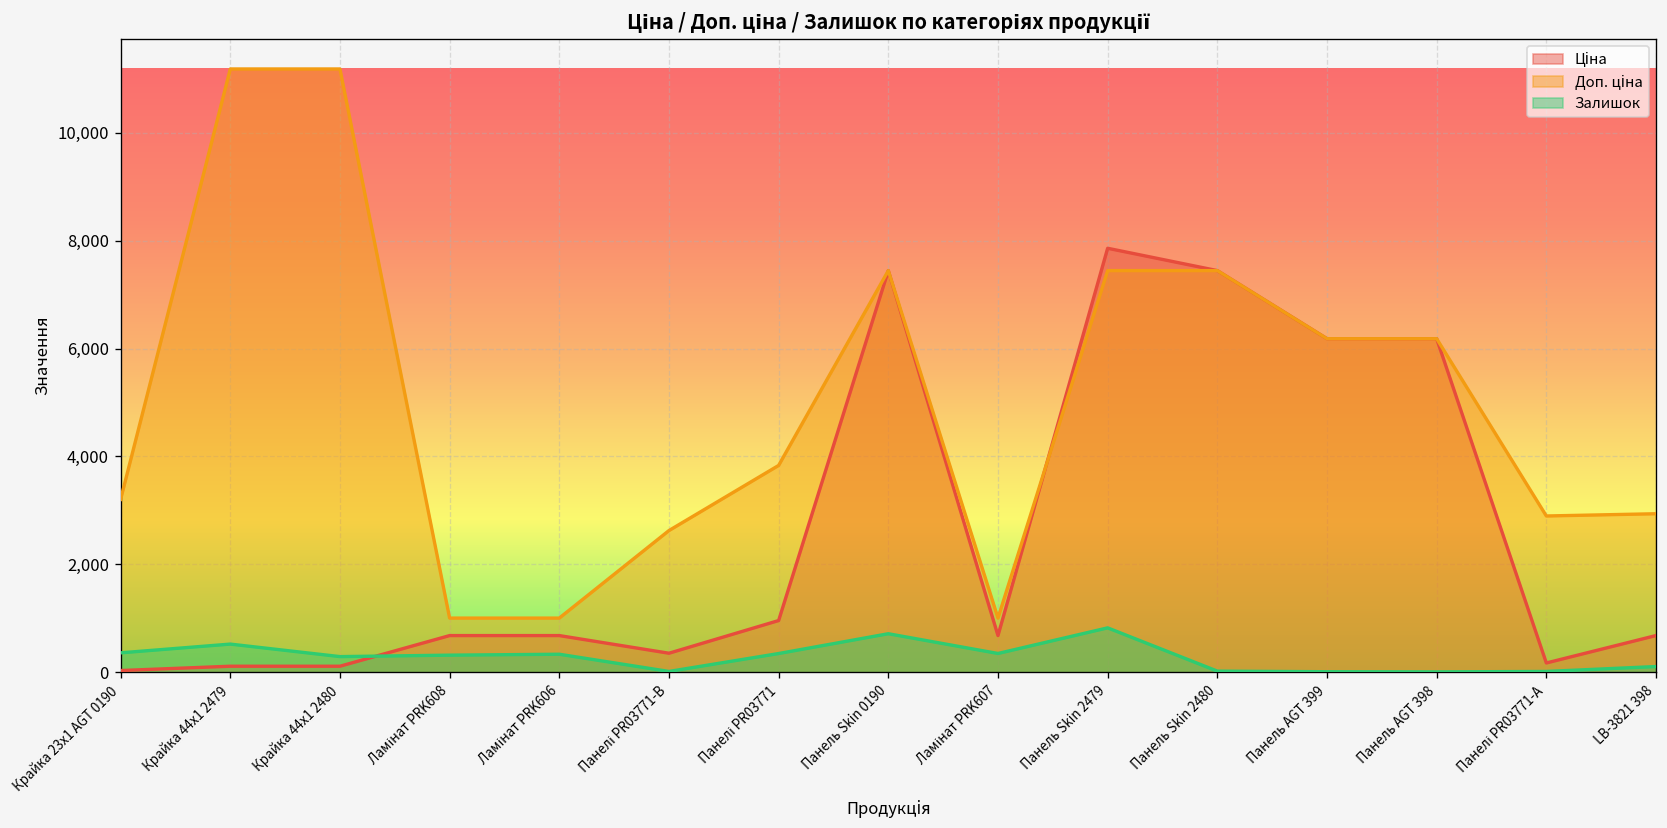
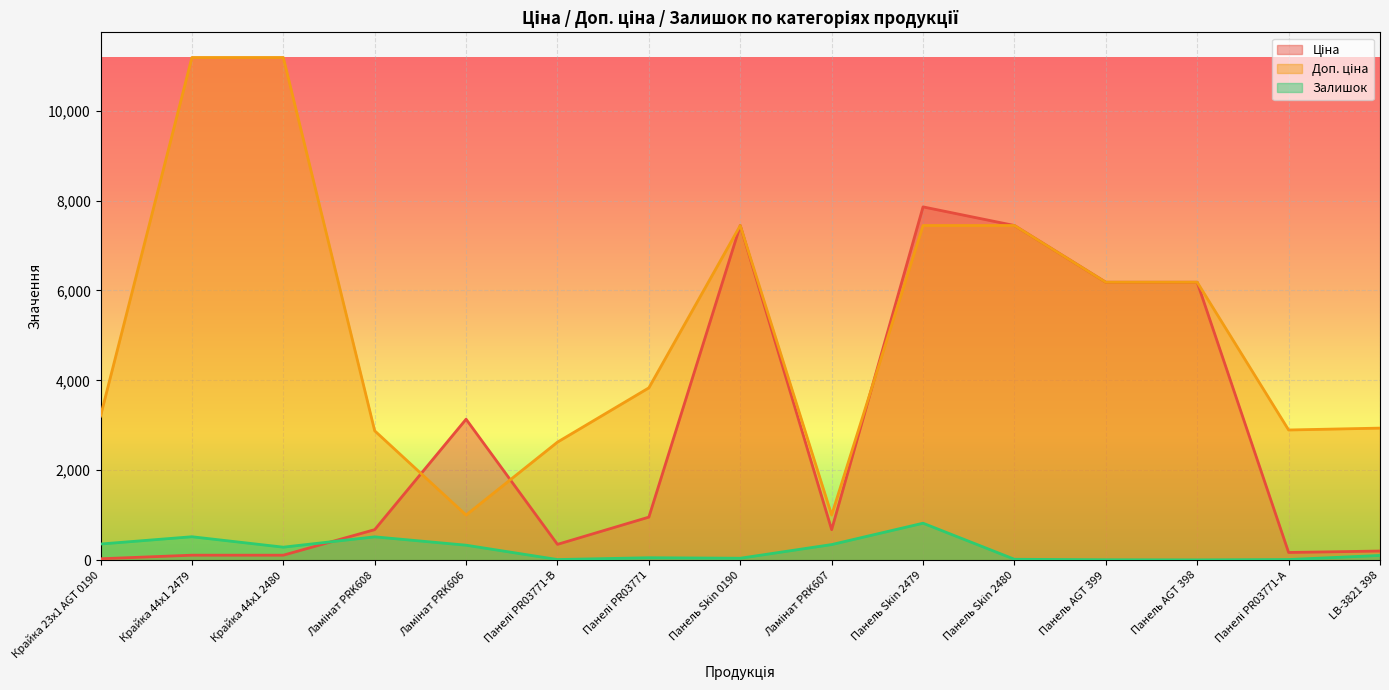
Доп. ціна, Ламінат PRK608: 1,000 -> 2,900
Залишок, Ламінат PRK608: 300 -> 500
Ціна, Ламінат PRK606: 700 -> 3,100
Залишок, Панелі PR03771: 300 -> 100
Залишок, Панель Skin 0190: 700 -> 0
Ціна, LB-3821 398: 700 -> 200
